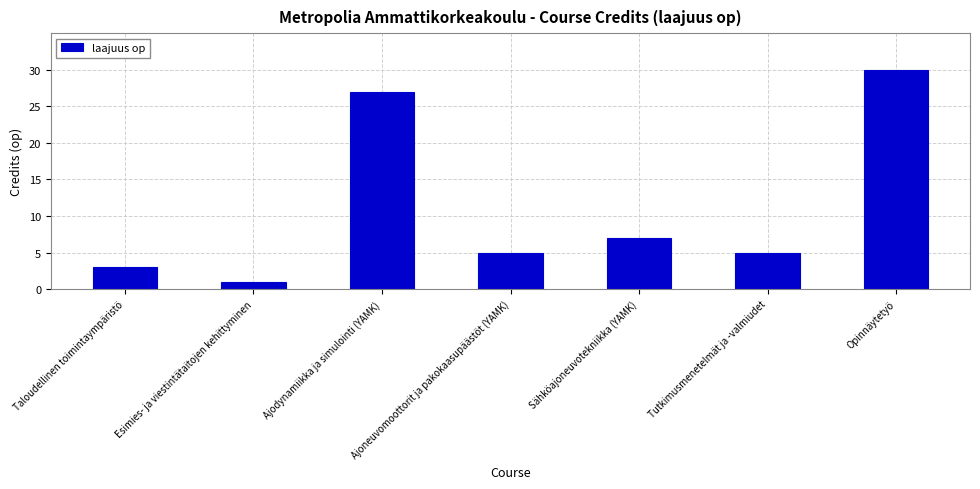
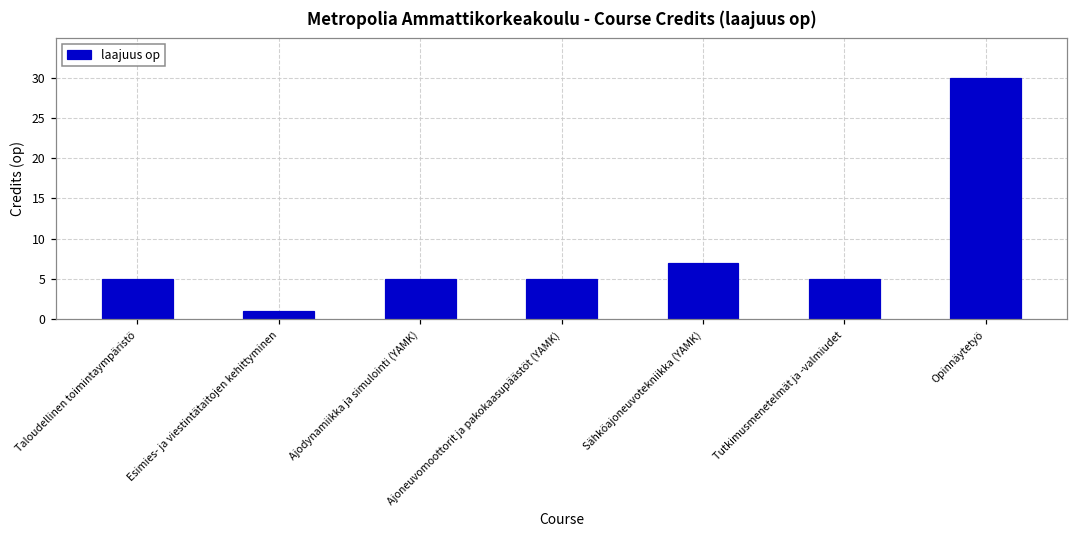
Taloudellinen toimintaympäristö: 3 -> 5
Ajodynamiikka ja simulointi (YAMK): 27 -> 5
